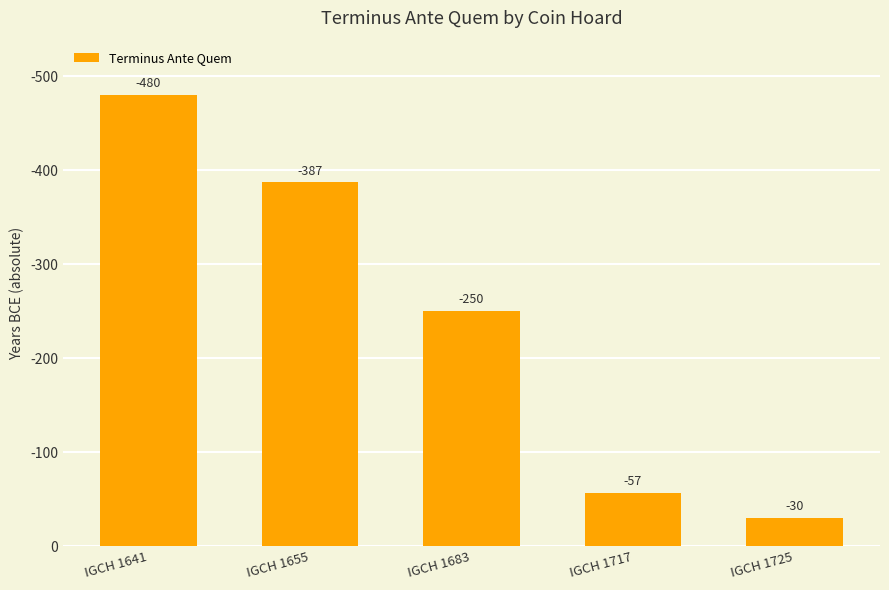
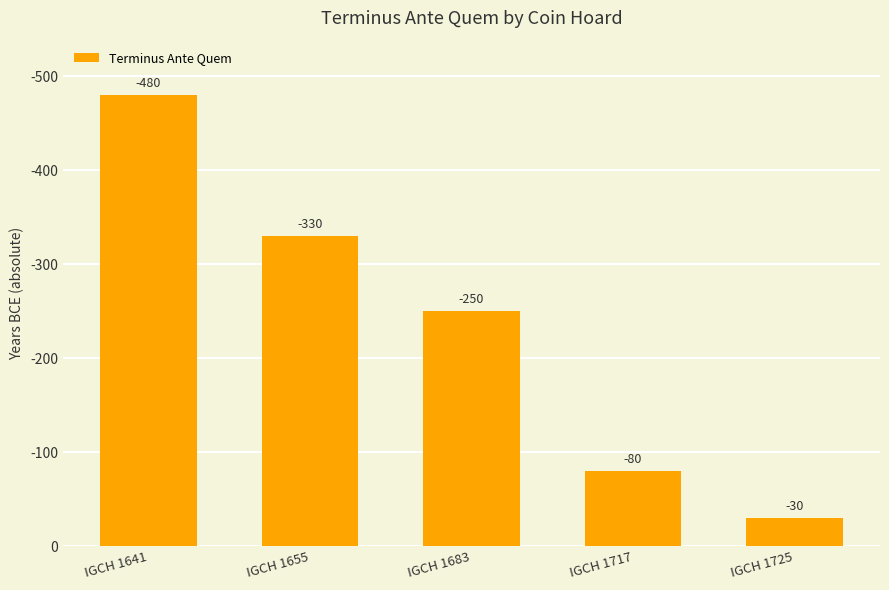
IGCH 1655: -387 -> -330
IGCH 1717: -57 -> -80
